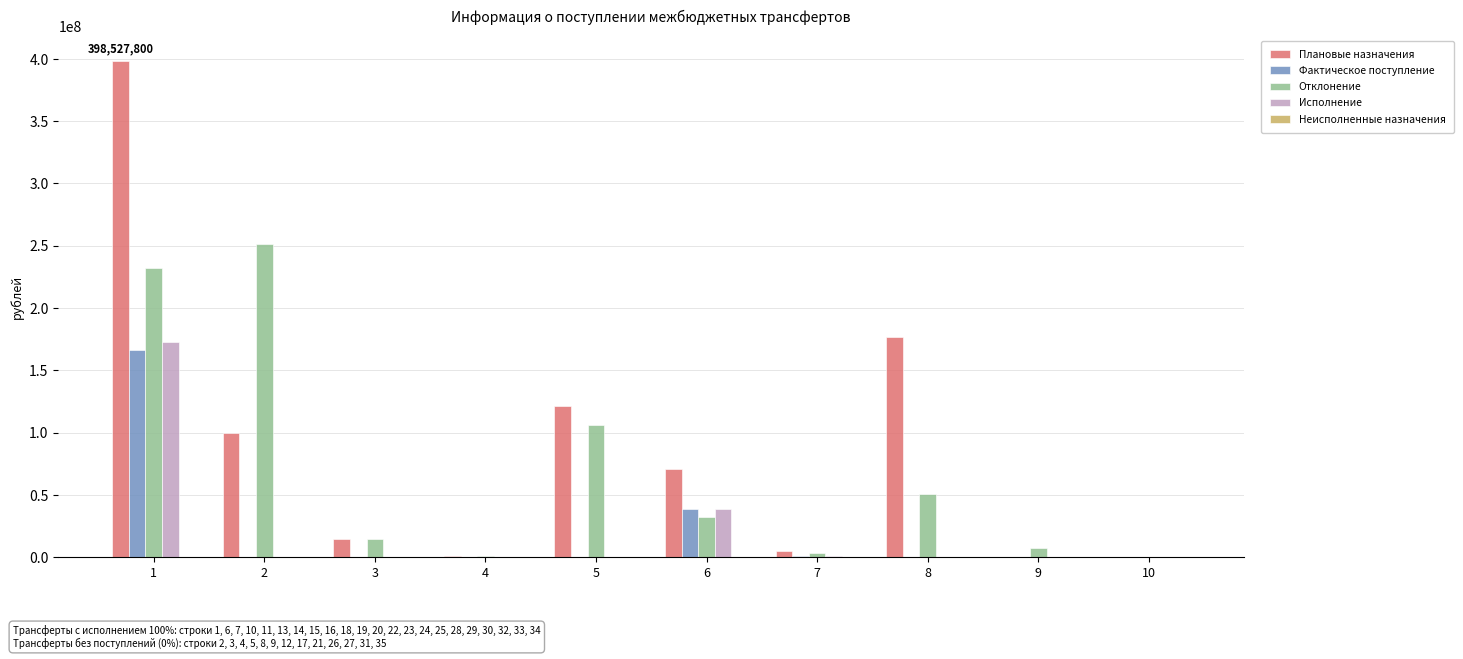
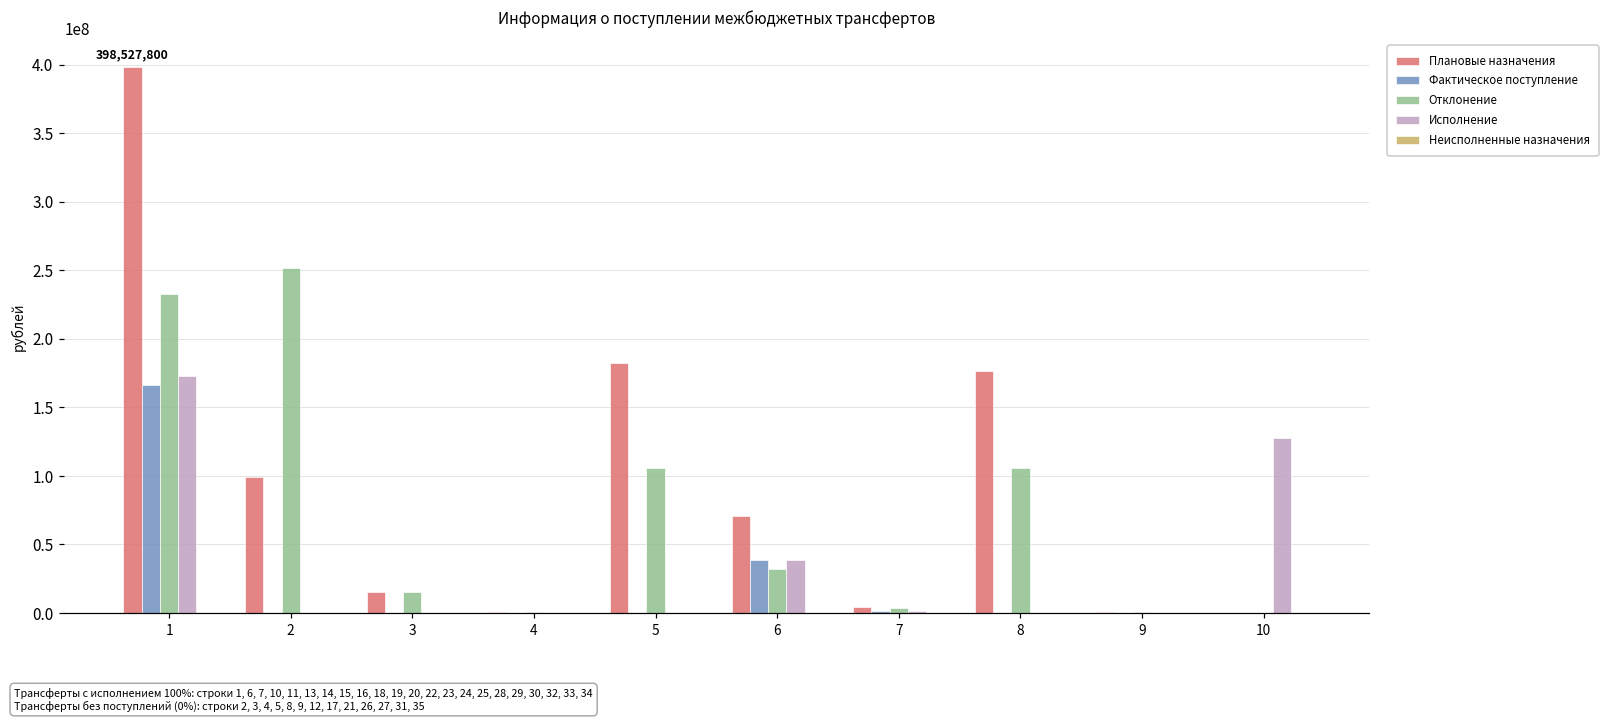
Плановые назначения, 5: 121000000 -> 182000000
Отклонение, 8: 51000000 -> 106000000
Отклонение, 9: 7000000 -> 0
Исполнение, 10: 0 -> 128000000
